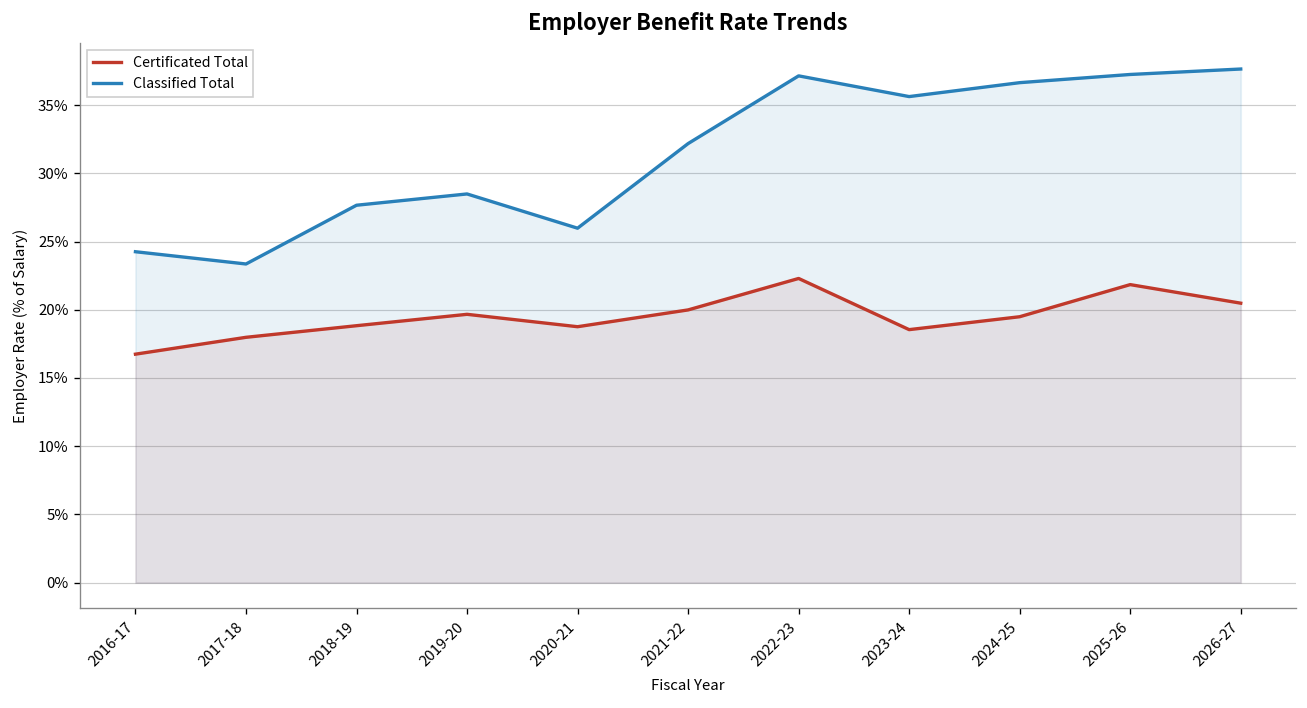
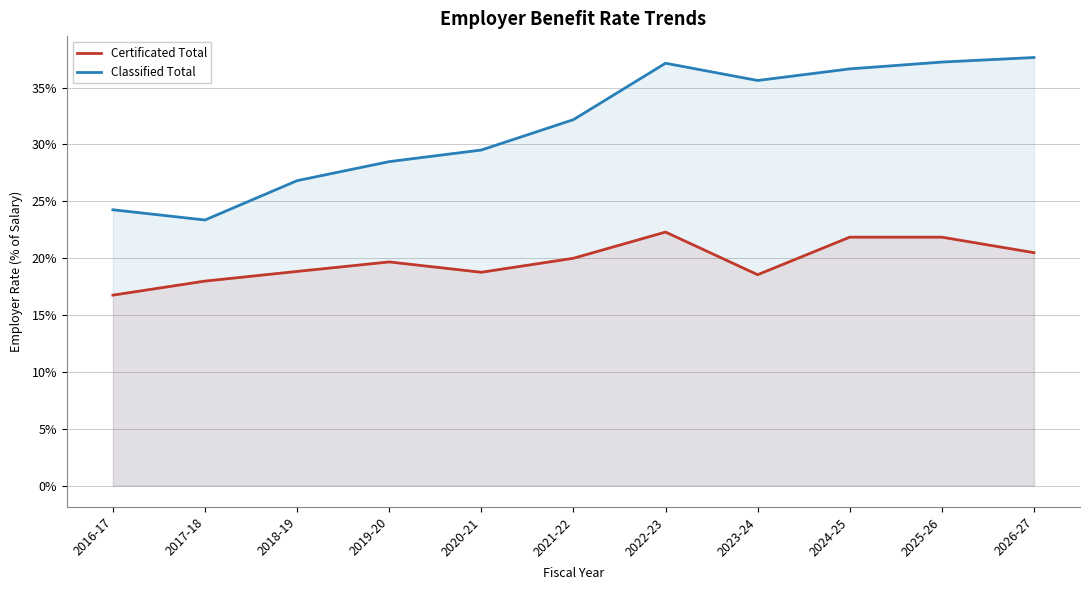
Classified Total, 2018-19: 27.7% -> 26.8%
Classified Total, 2020-21: 26.0% -> 29.5%
Certificated Total, 2024-25: 19.5% -> 21.8%
